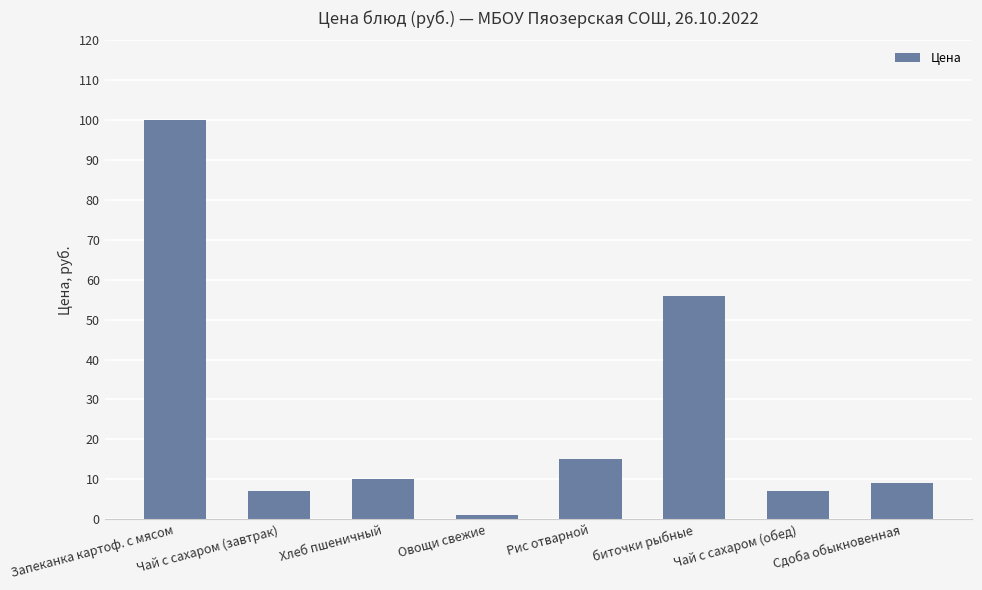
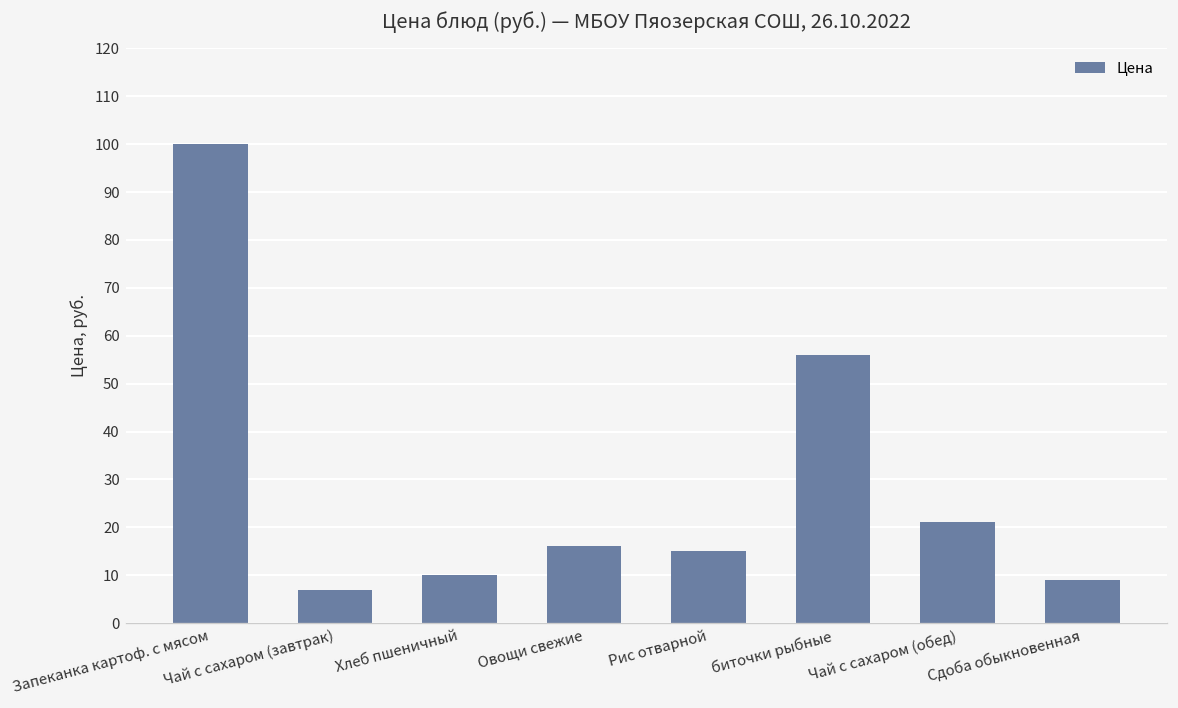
Овощи свежие: 1 -> 16
Чай с сахаром (обед): 7 -> 21
